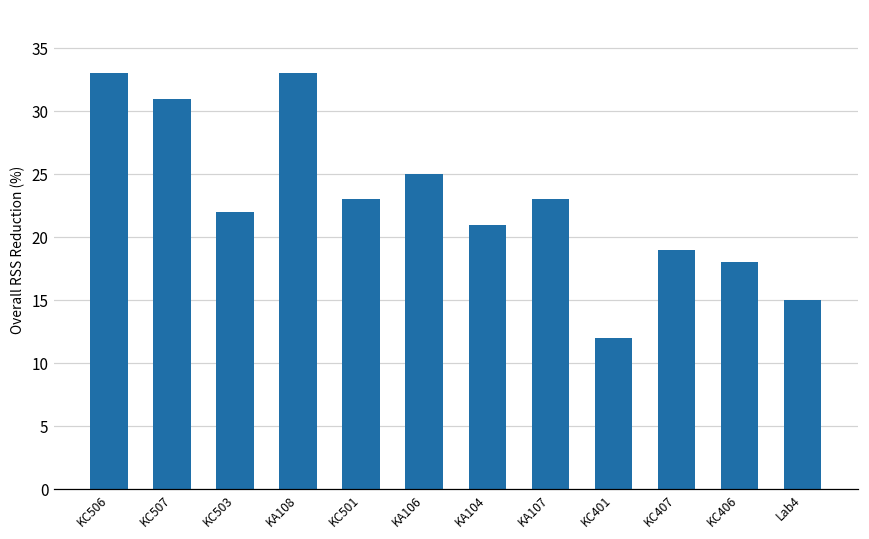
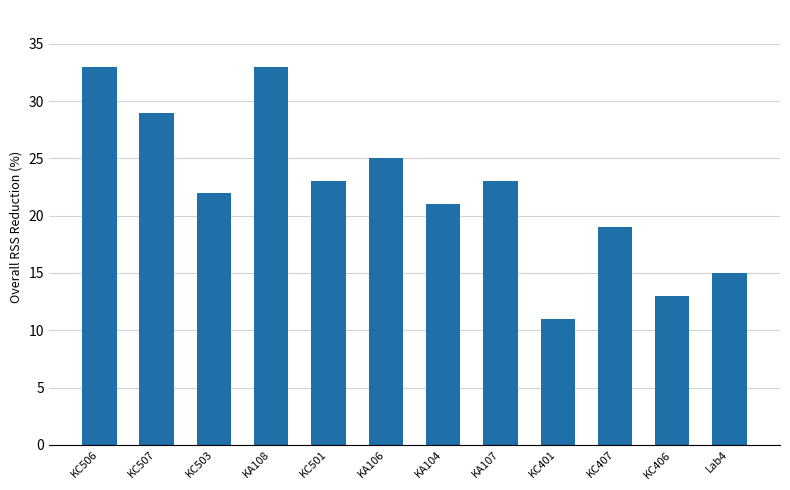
KC507: 31 -> 29
KC401: 12 -> 11
KC406: 18 -> 13
